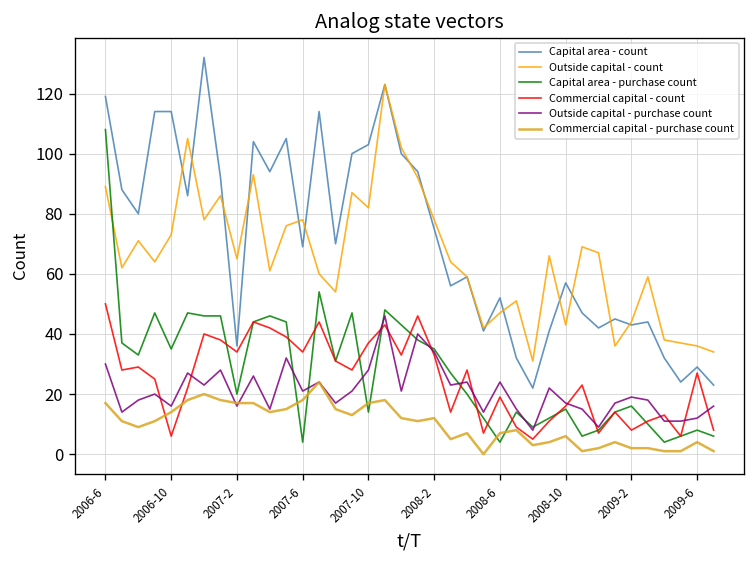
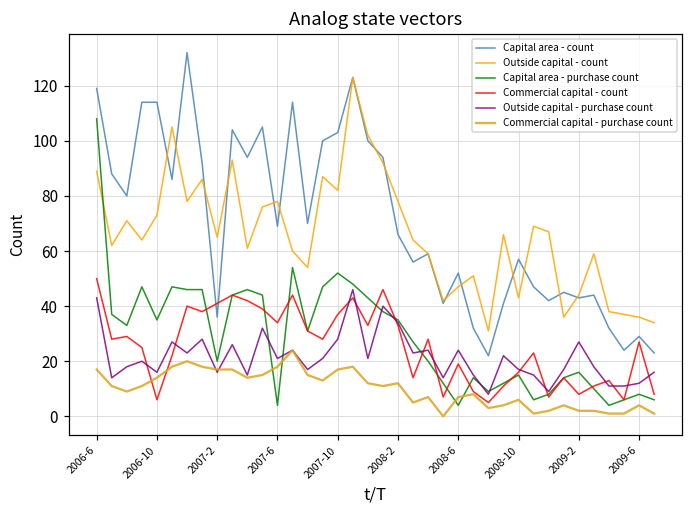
Outside capital - purchase count, 2006-6: 30 -> 43
Commercial capital - count, 2007-2: 34 -> 41
Capital area - purchase count, 2007-10: 14 -> 52
Capital area - count, 2008-2: 75 -> 66
Outside capital - purchase count, 2009-2: 19 -> 27
